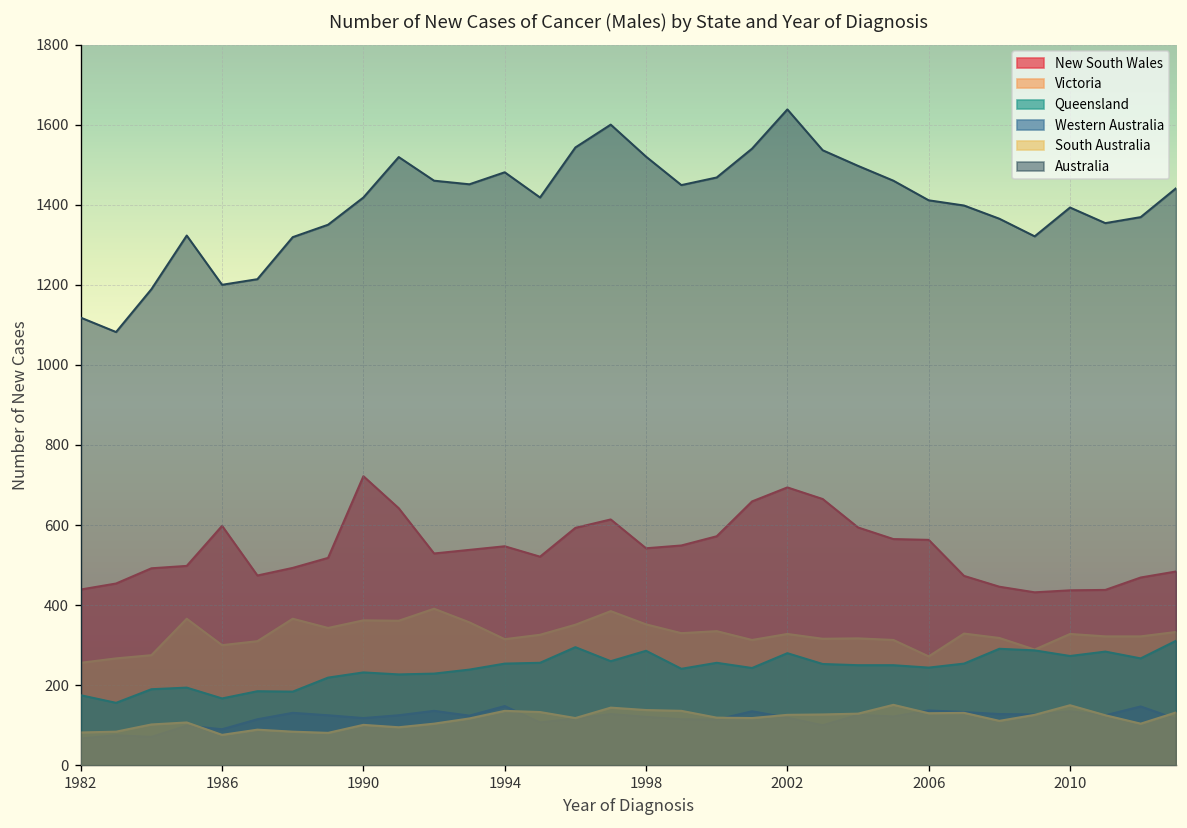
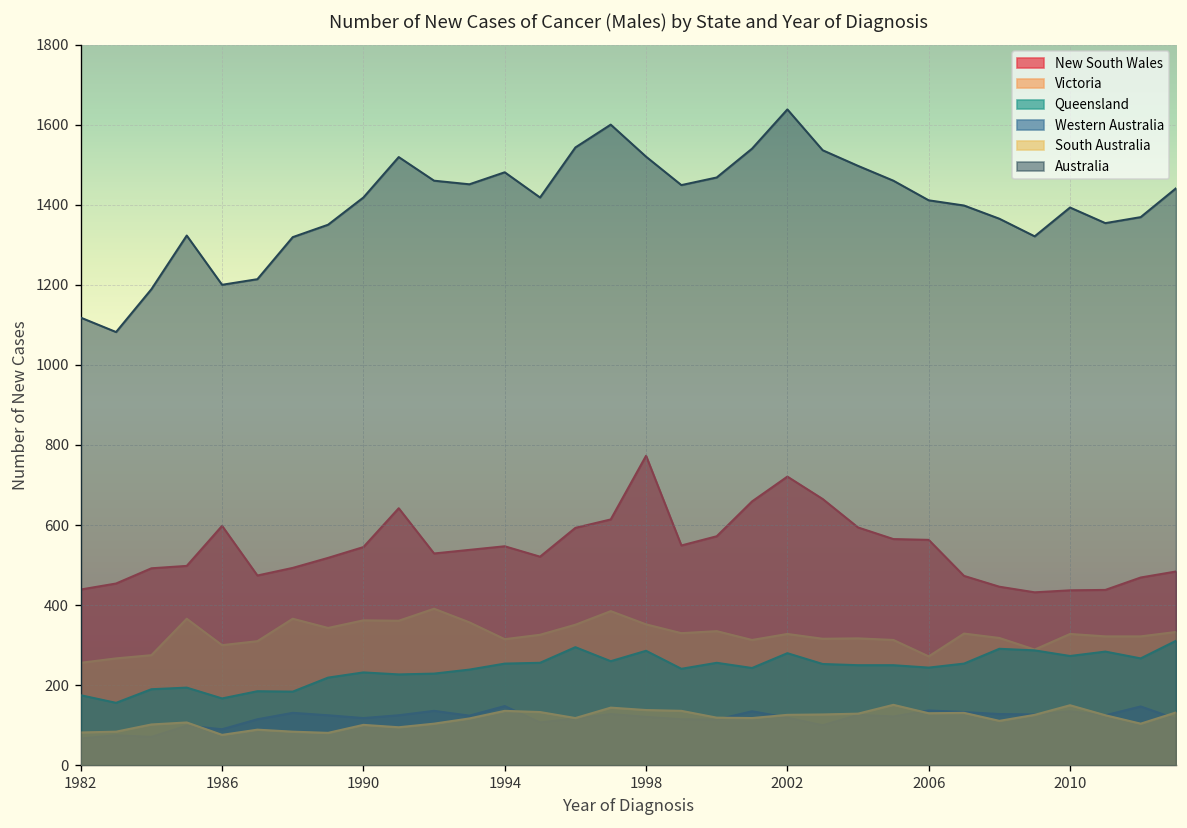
New South Wales, 1990: 720 -> 550
New South Wales, 1998: 540 -> 770
New South Wales, 2002: 690 -> 720
